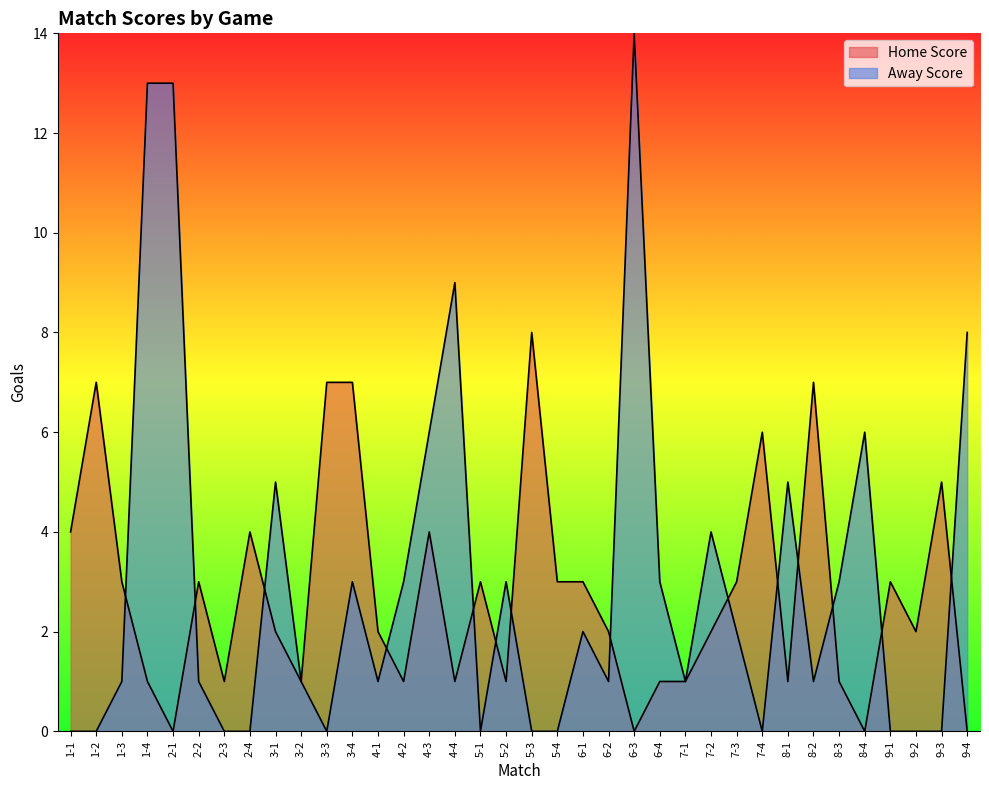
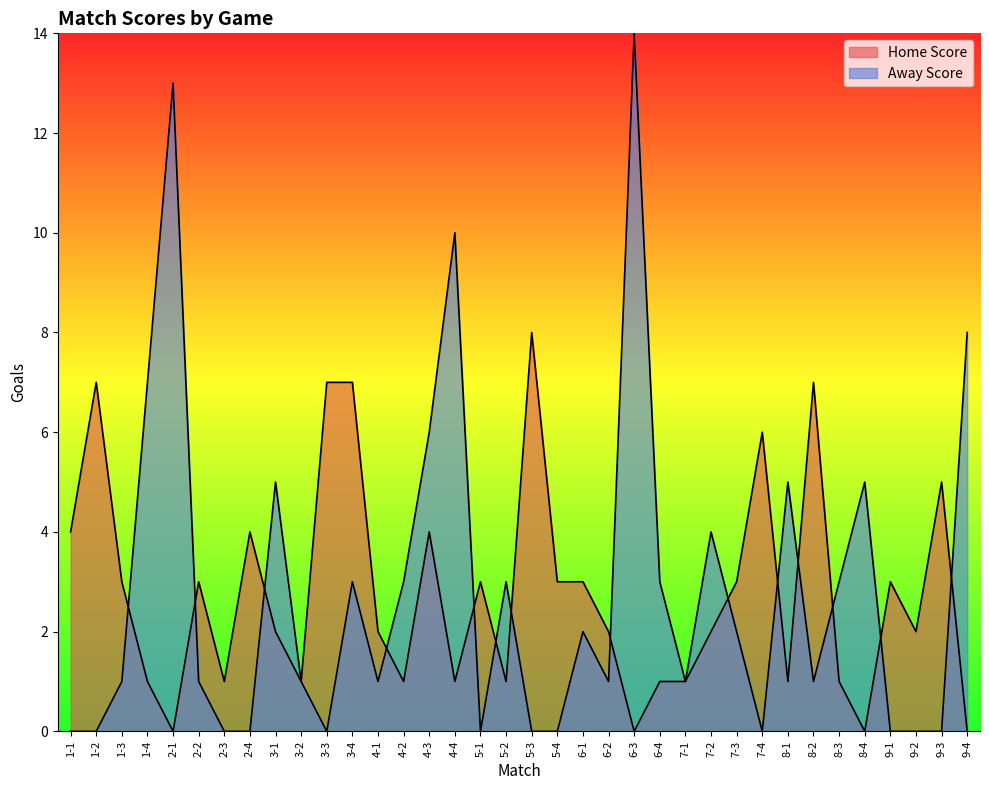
Away Score, 1-4: 13 -> 7
Away Score, 4-4: 9 -> 10
Away Score, 8-4: 6 -> 5
